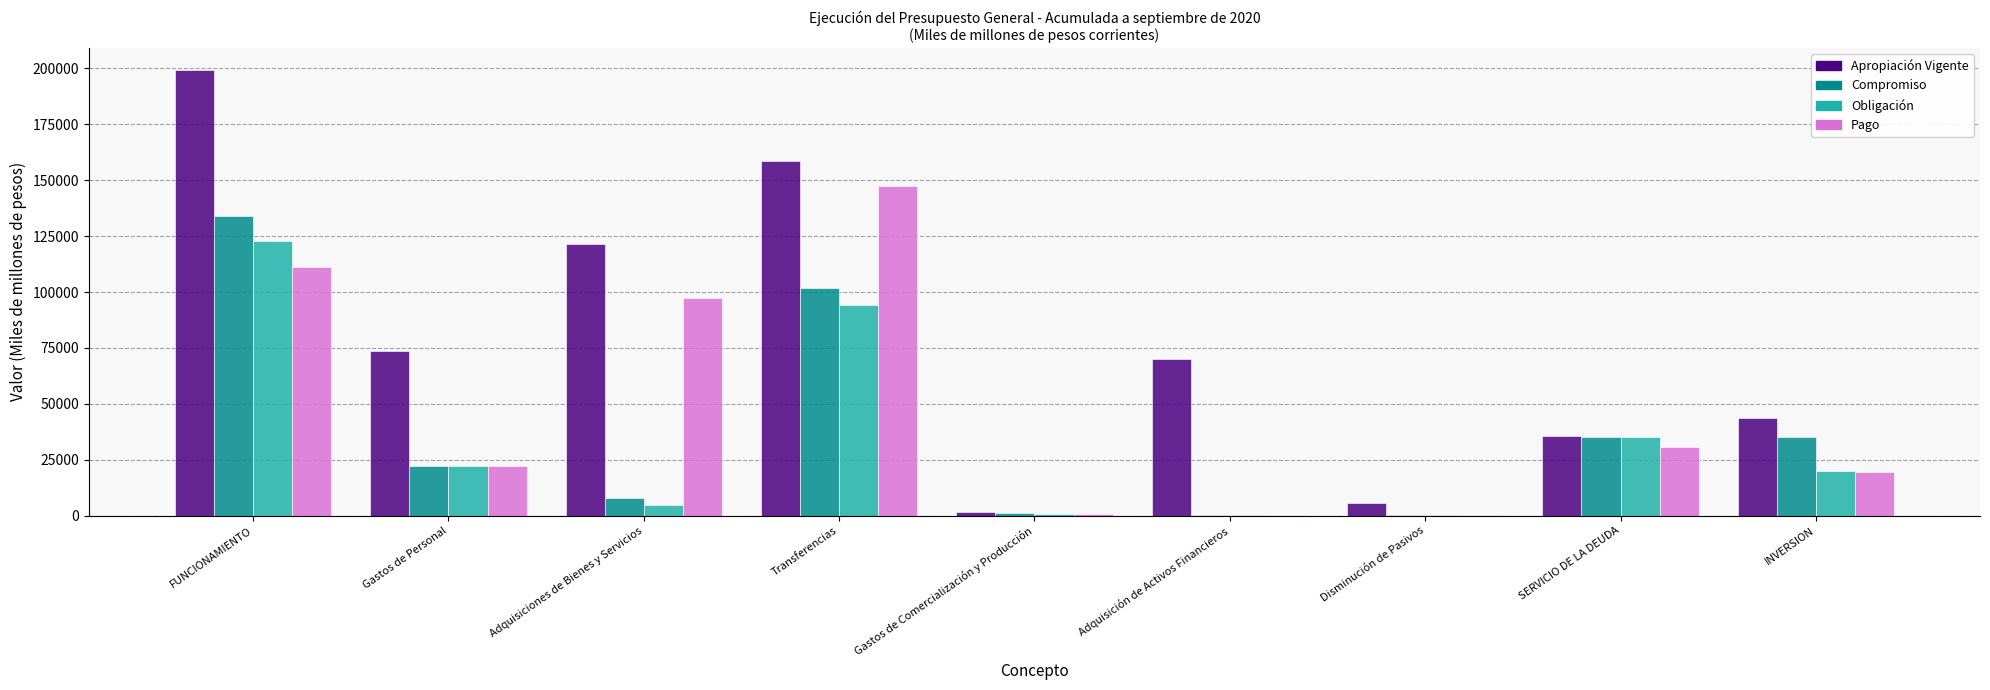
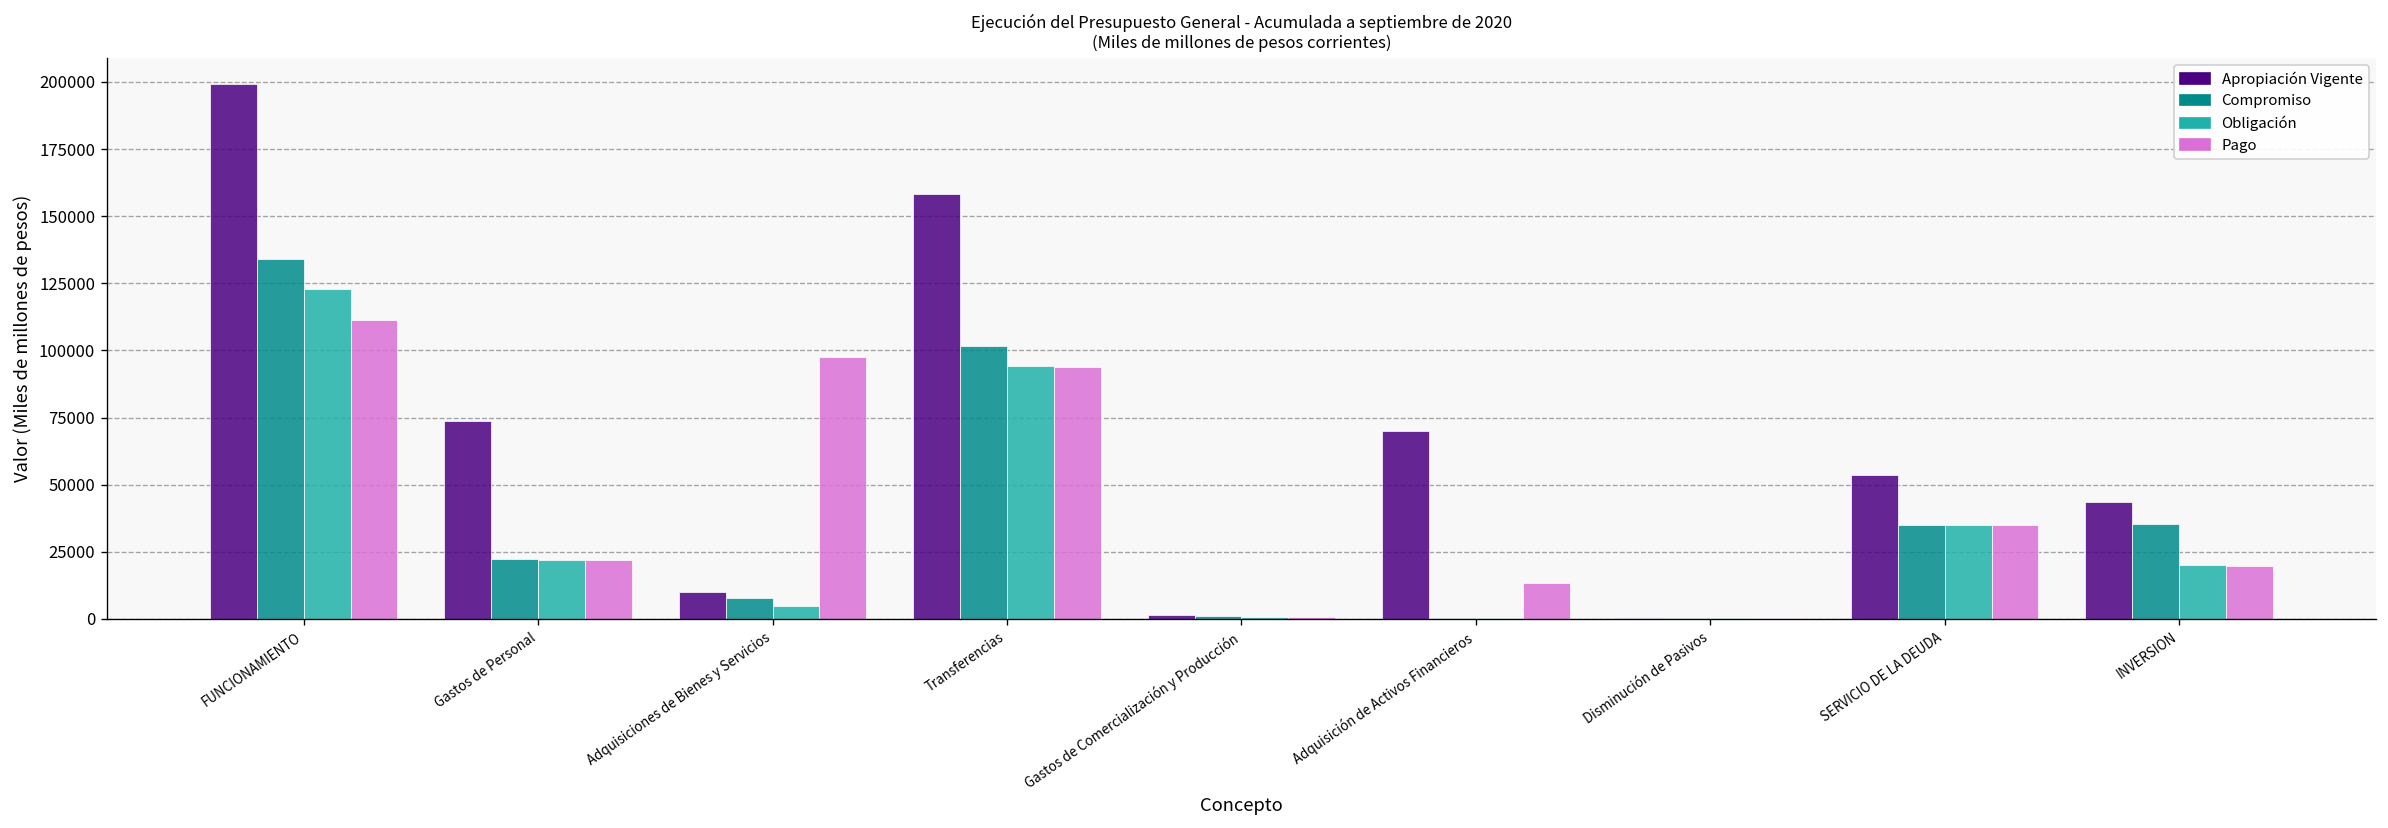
Apropiación Vigente, Adquisiciones de Bienes y Servicios: 121000 -> 10000
Pago, Transferencias: 147000 -> 94000
Pago, Adquisición de Activos Financieros: 0 -> 13000
Apropiación Vigente, Disminución de Pasivos: 6000 -> 0
Apropiación Vigente, SERVICIO DE LA DEUDA: 36000 -> 54000
Pago, SERVICIO DE LA DEUDA: 31000 -> 35000
